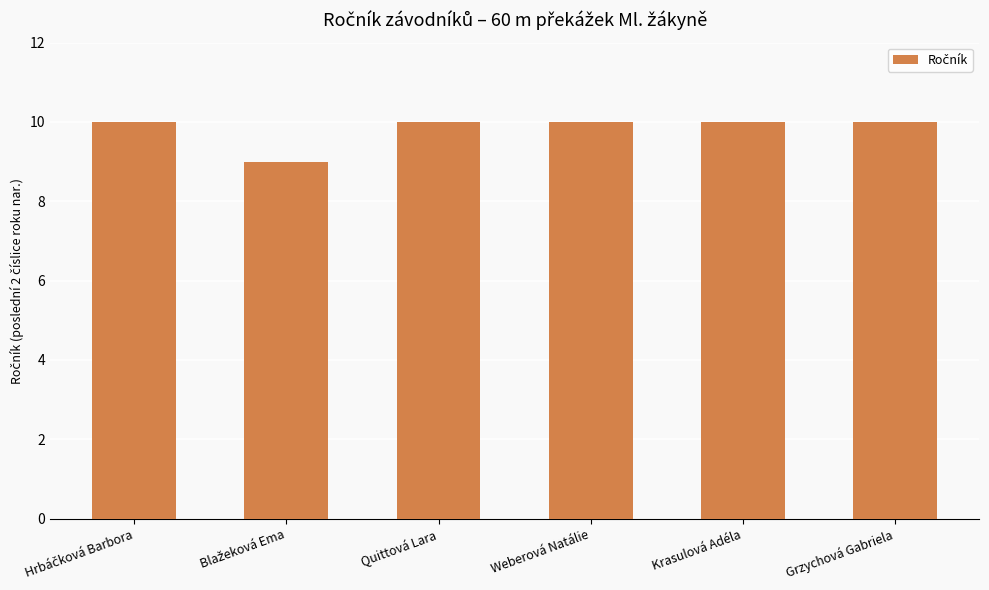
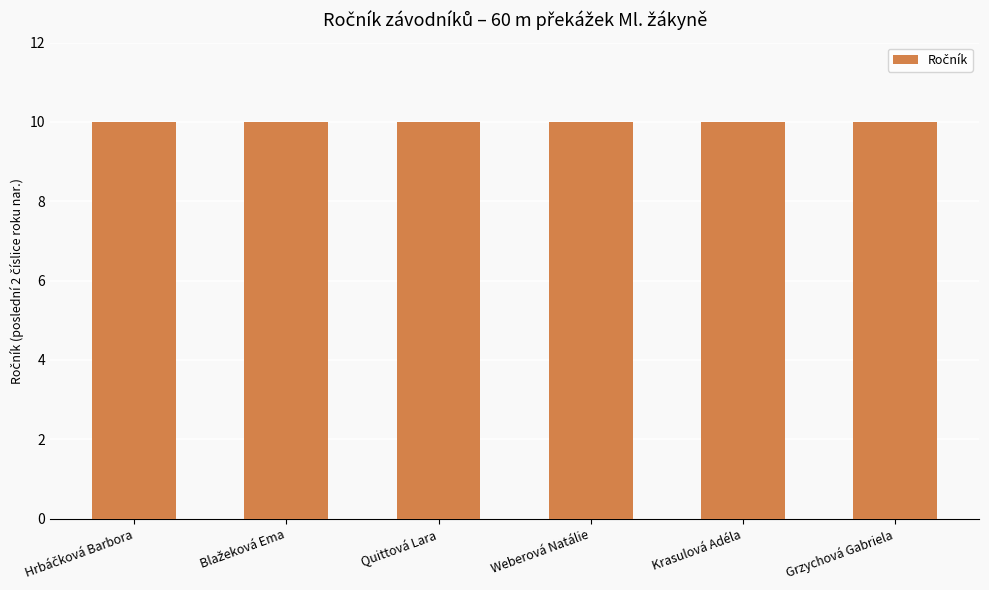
Blažeková Ema: 9 -> 10
